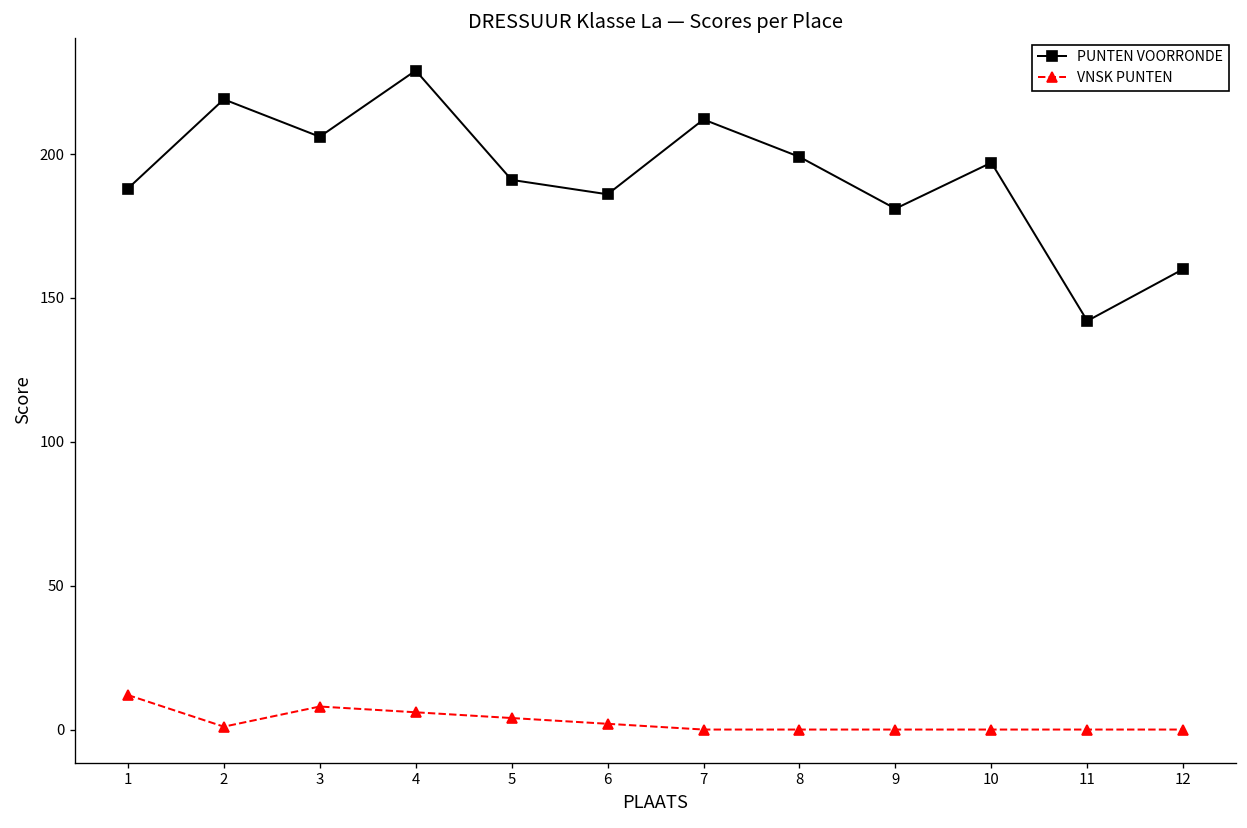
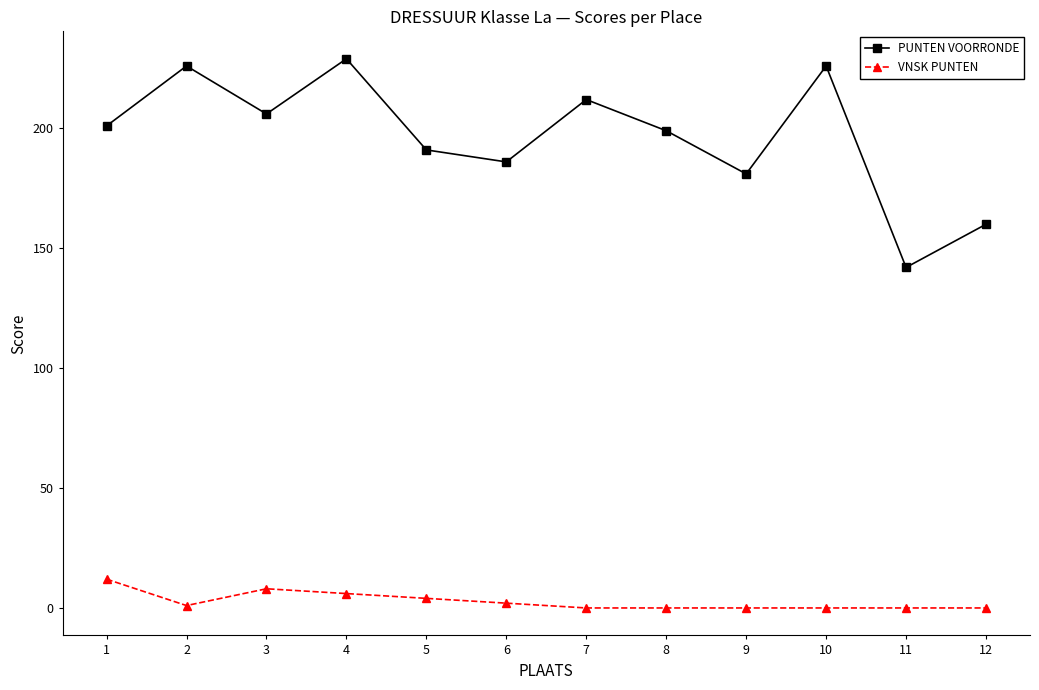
PUNTEN VOORRONDE, 1: 188 -> 201
PUNTEN VOORRONDE, 2: 219 -> 226
PUNTEN VOORRONDE, 10: 197 -> 226
